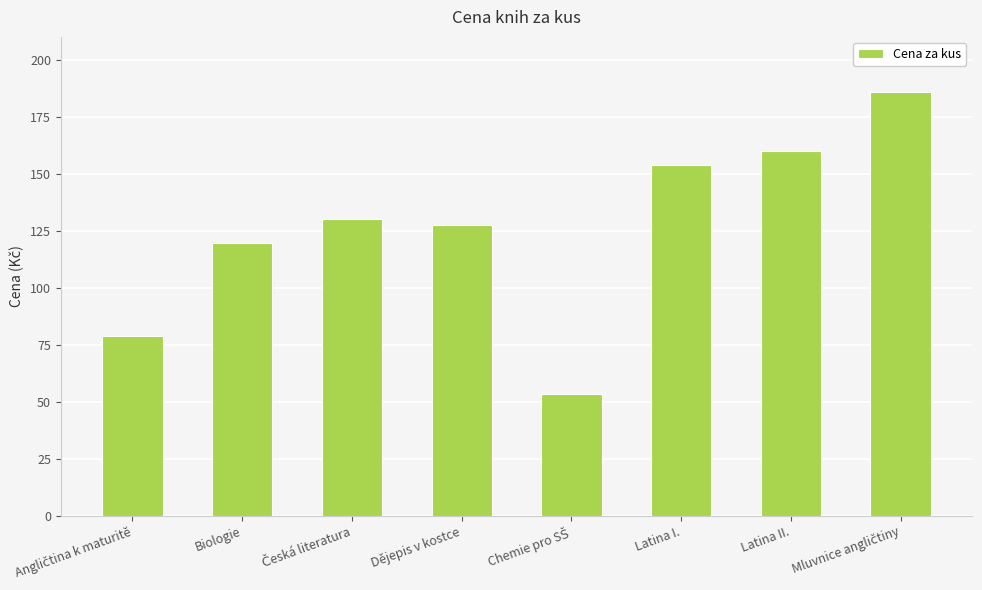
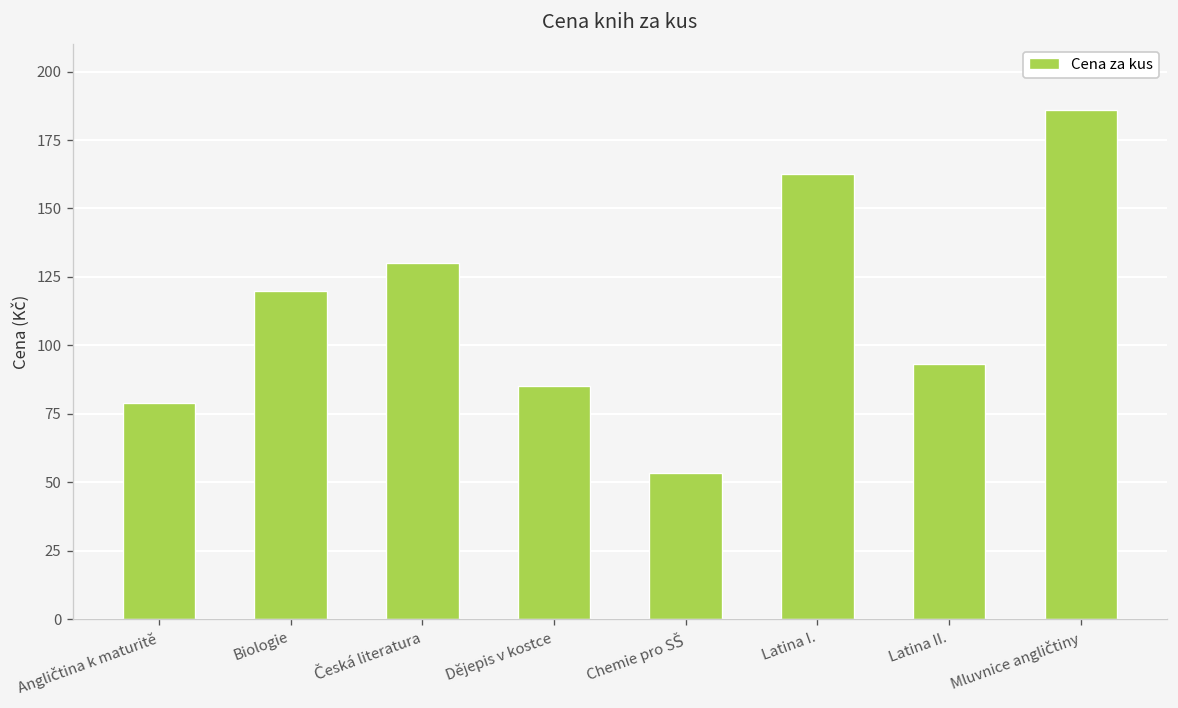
Dějepis v kostce: 128 -> 85
Latina I.: 154 -> 163
Latina II.: 160 -> 93
